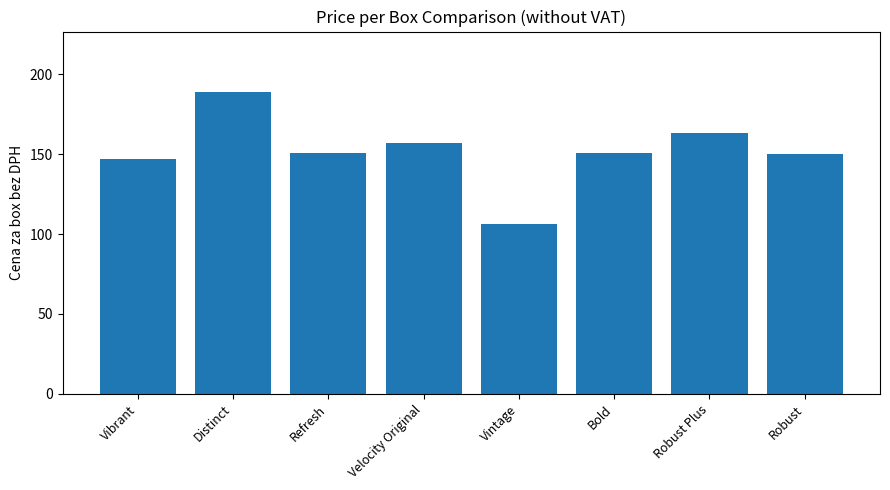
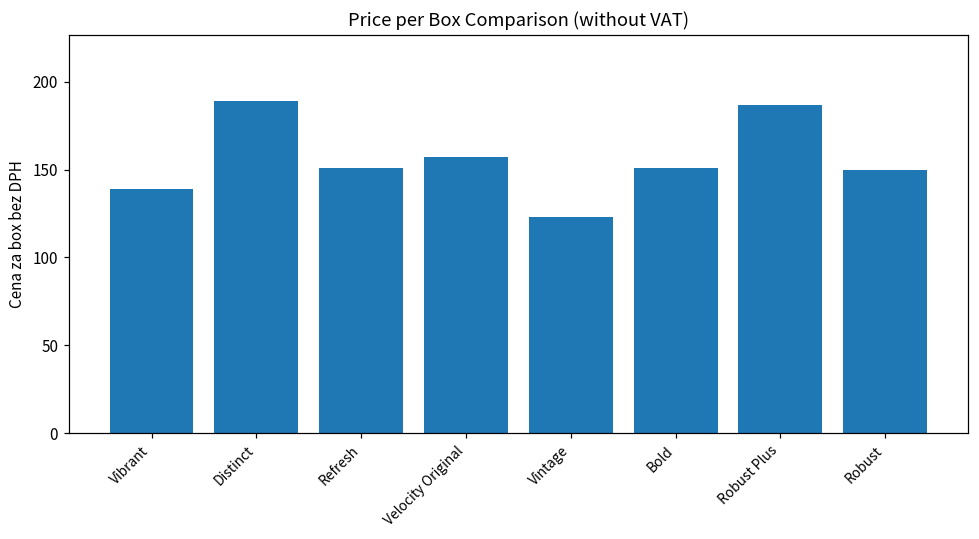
Vibrant: 147 -> 139
Vintage: 106 -> 123
Robust Plus: 163 -> 187
